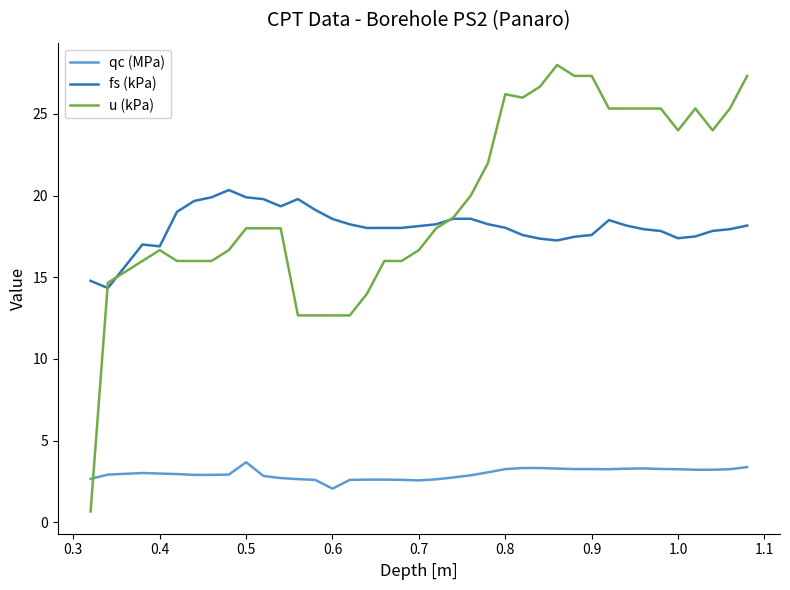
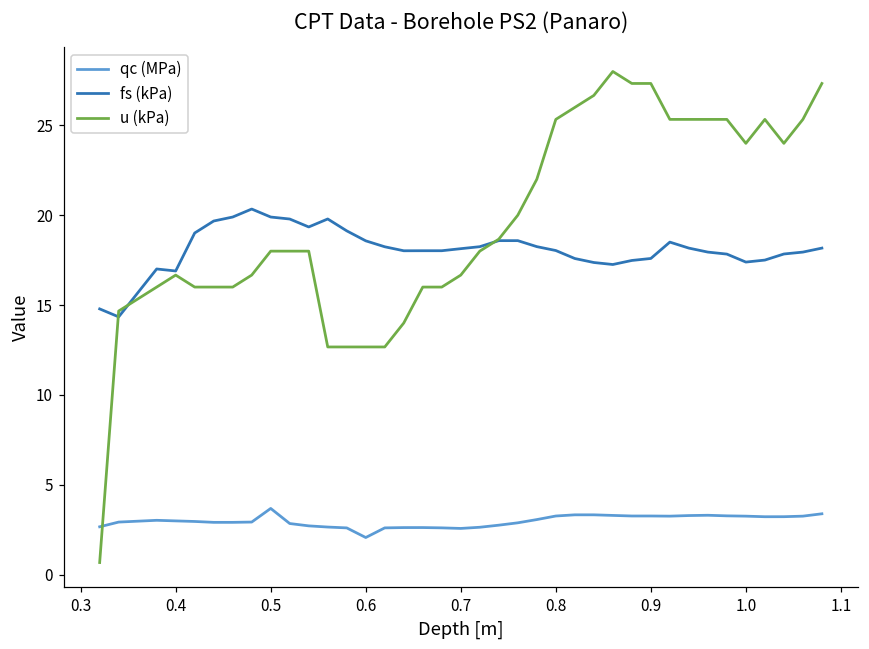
u (kPa), 0.8: 26.2 -> 25.3
